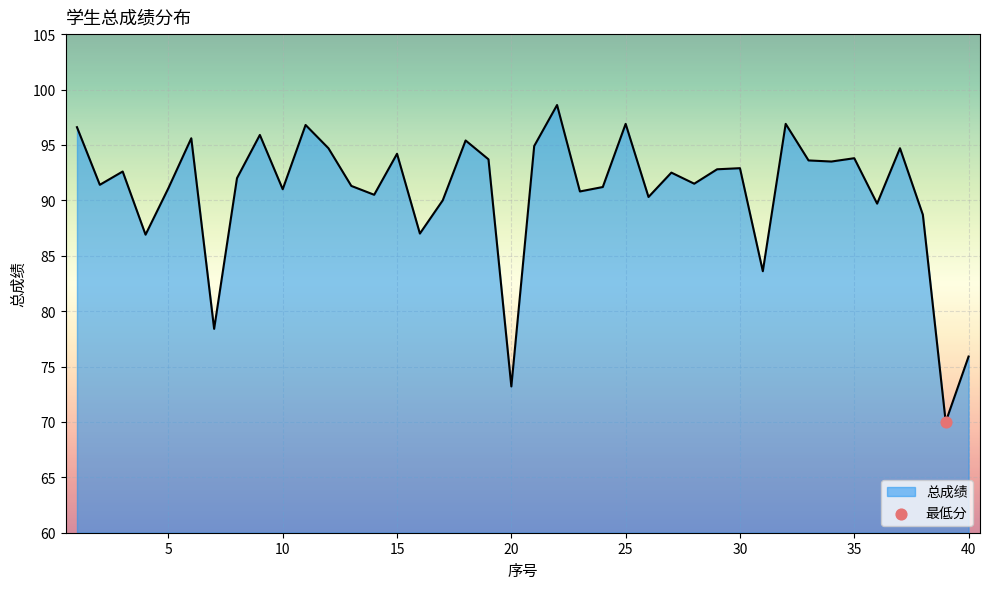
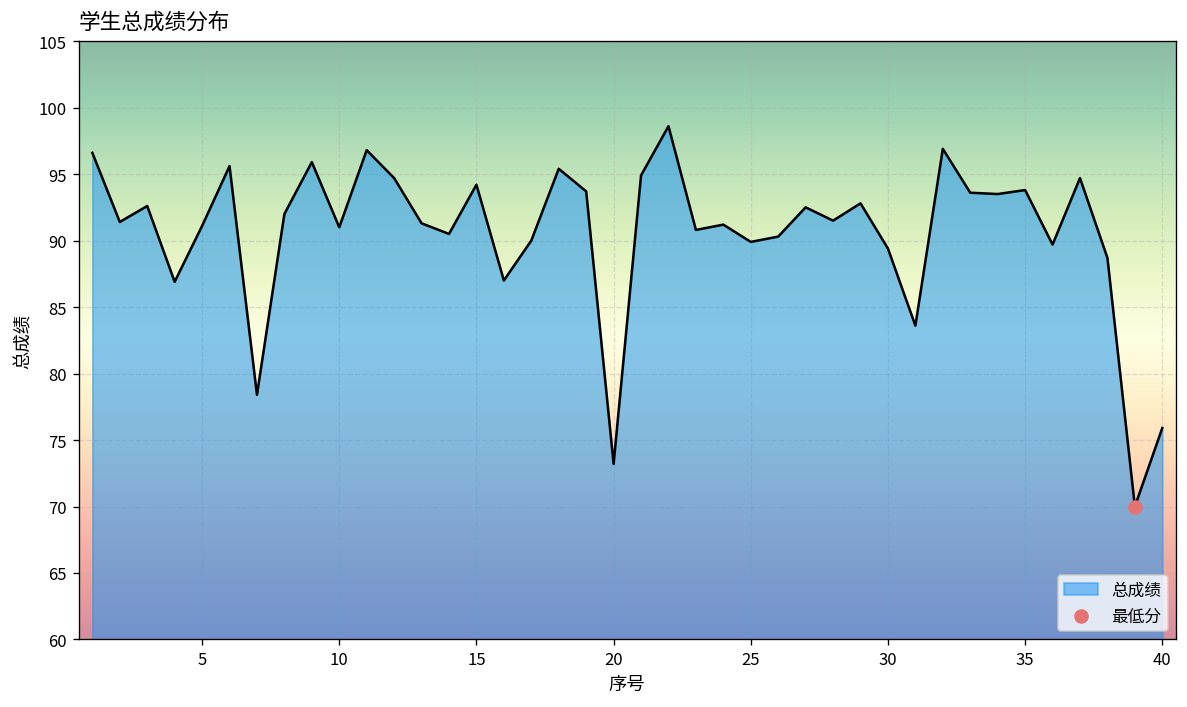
总成绩, 25: 96.9 -> 89.9
总成绩, 30: 92.9 -> 89.4
